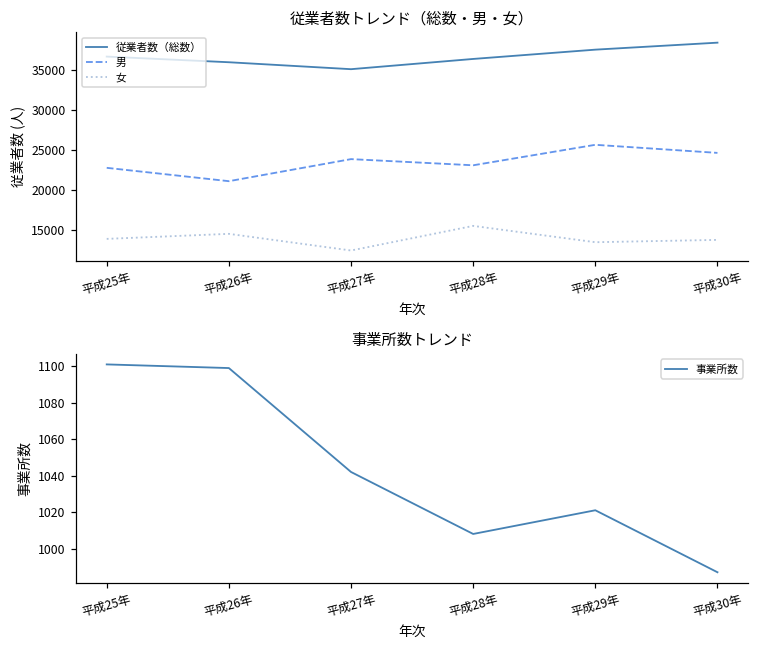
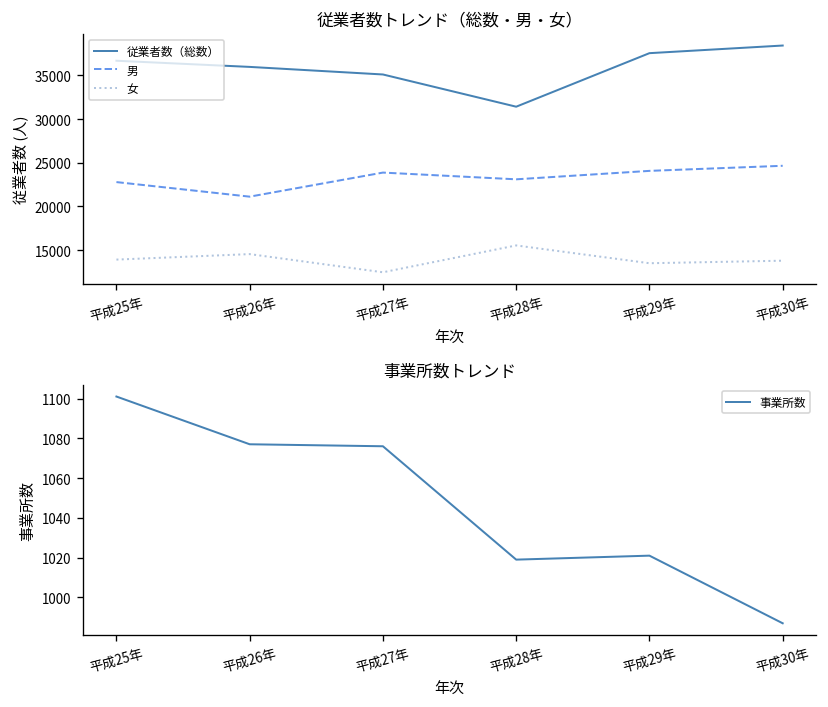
従業者数トレンド（総数・男・女）, 従業者数（総数）, 平成28年: 36000 -> 31000
従業者数トレンド（総数・男・女）, 男, 平成29年: 26000 -> 24000
事業所数トレンド, 平成26年: 1099 -> 1077
事業所数トレンド, 平成27年: 1042 -> 1076
事業所数トレンド, 平成28年: 1008 -> 1019
